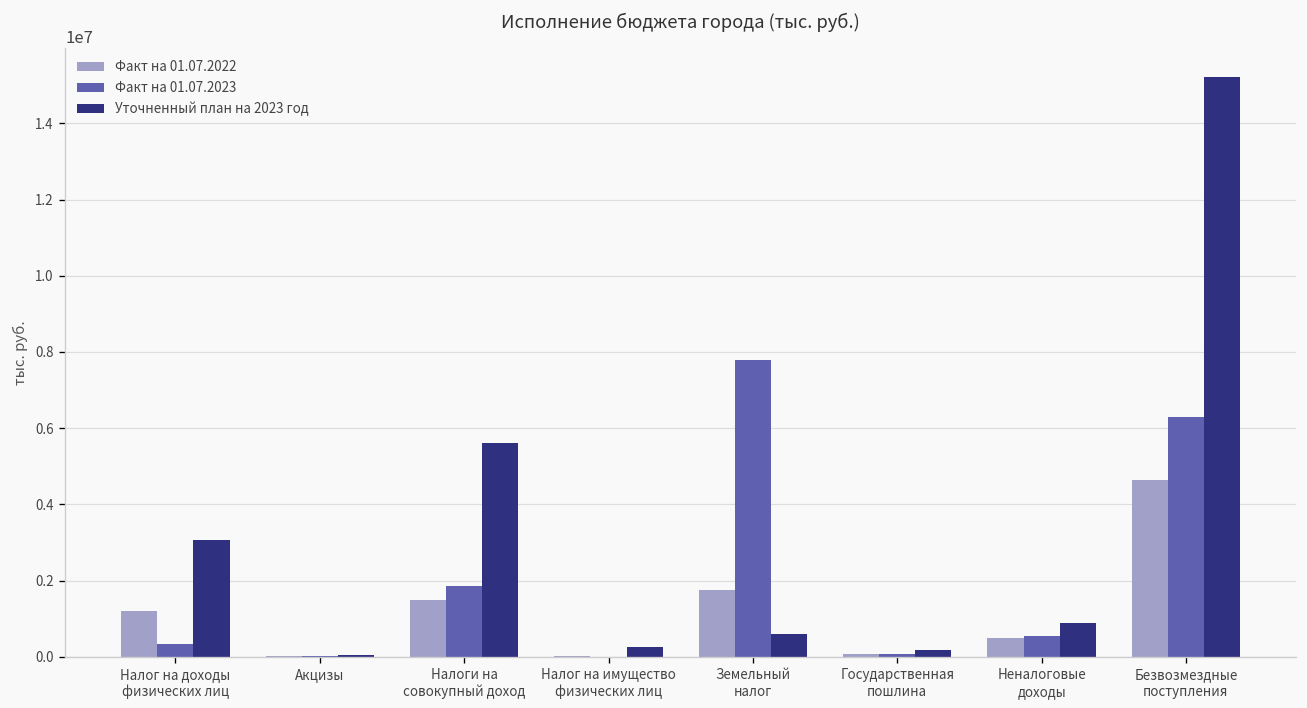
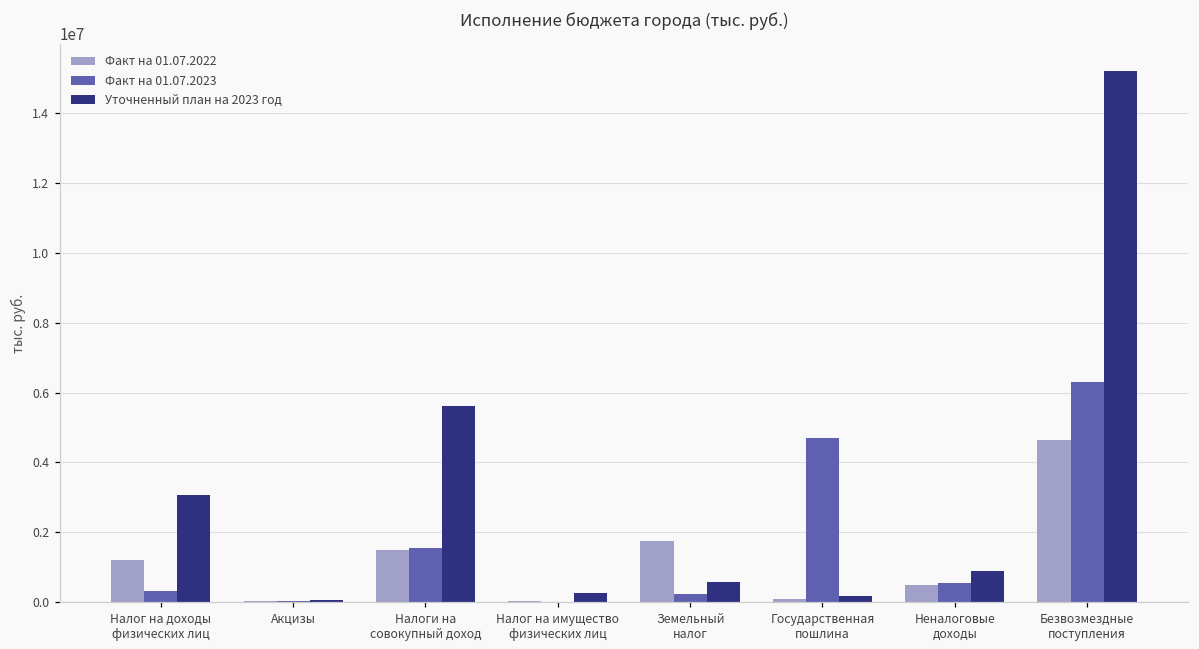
Факт на 01.07.2023, Налоги на совокупный доход: 1900000 -> 1600000
Факт на 01.07.2023, Земельный налог: 7800000 -> 200000
Факт на 01.07.2023, Государственная пошлина: 100000 -> 4700000
